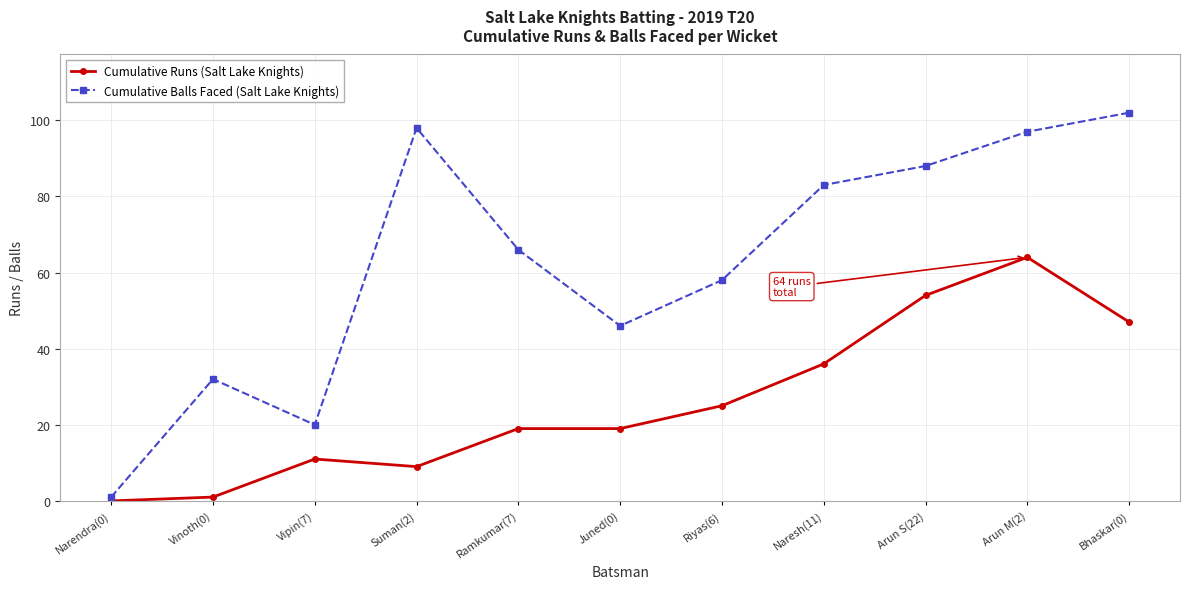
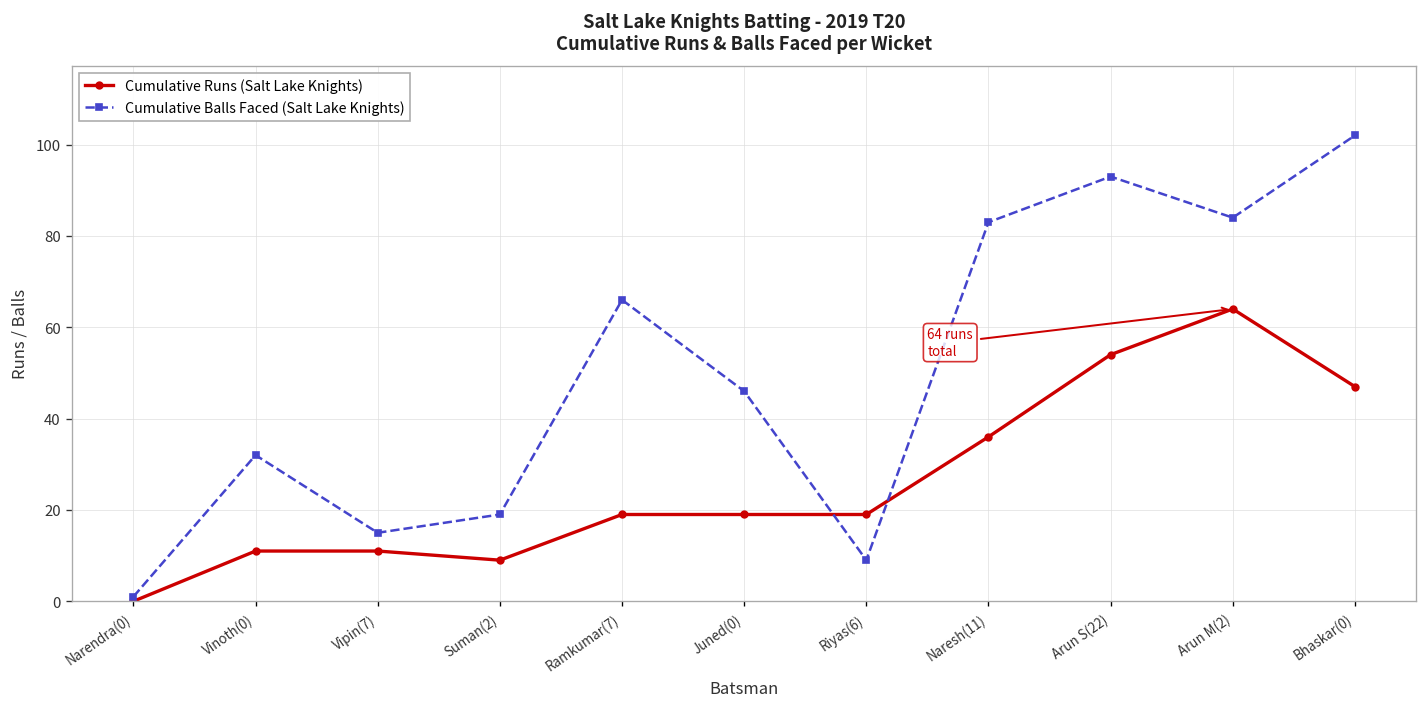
Cumulative Runs (Salt Lake Knights), Vinoth(0): 1 -> 11
Cumulative Balls Faced (Salt Lake Knights), Vipin(7): 20 -> 15
Cumulative Balls Faced (Salt Lake Knights), Suman(2): 98 -> 19
Cumulative Runs (Salt Lake Knights), Riyas(6): 25 -> 19
Cumulative Balls Faced (Salt Lake Knights), Riyas(6): 58 -> 9
Cumulative Balls Faced (Salt Lake Knights), Arun S(22): 88 -> 93
Cumulative Balls Faced (Salt Lake Knights), Arun M(2): 97 -> 84
